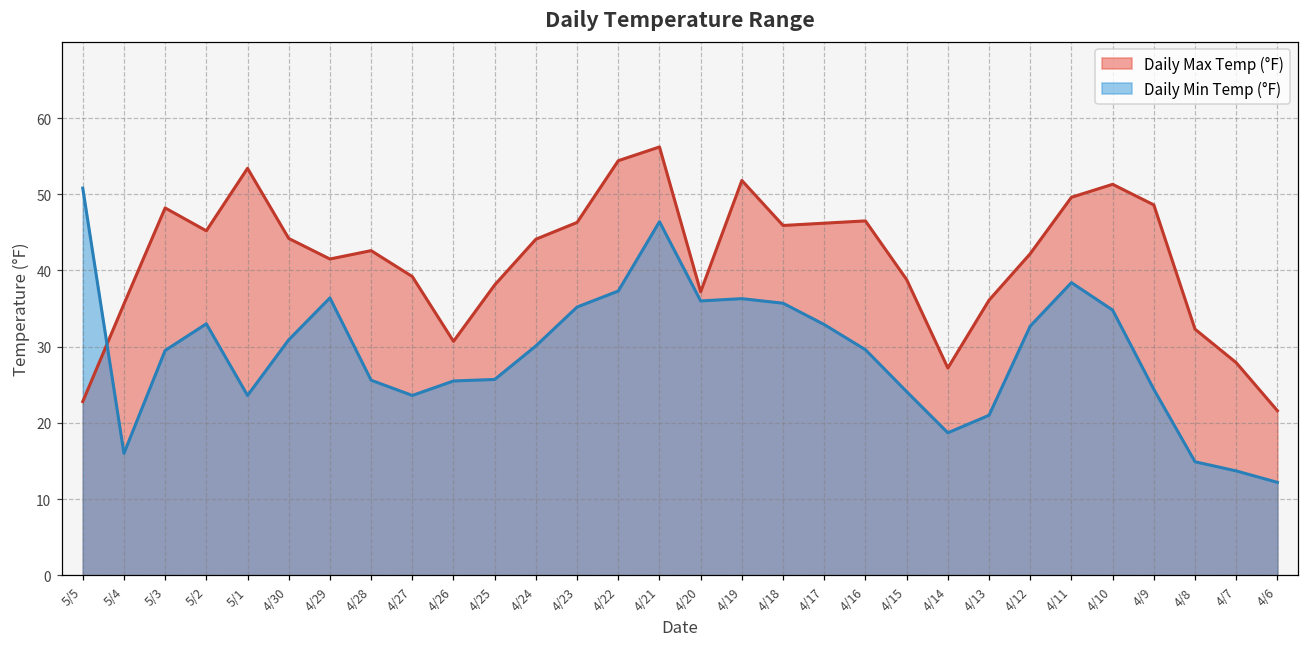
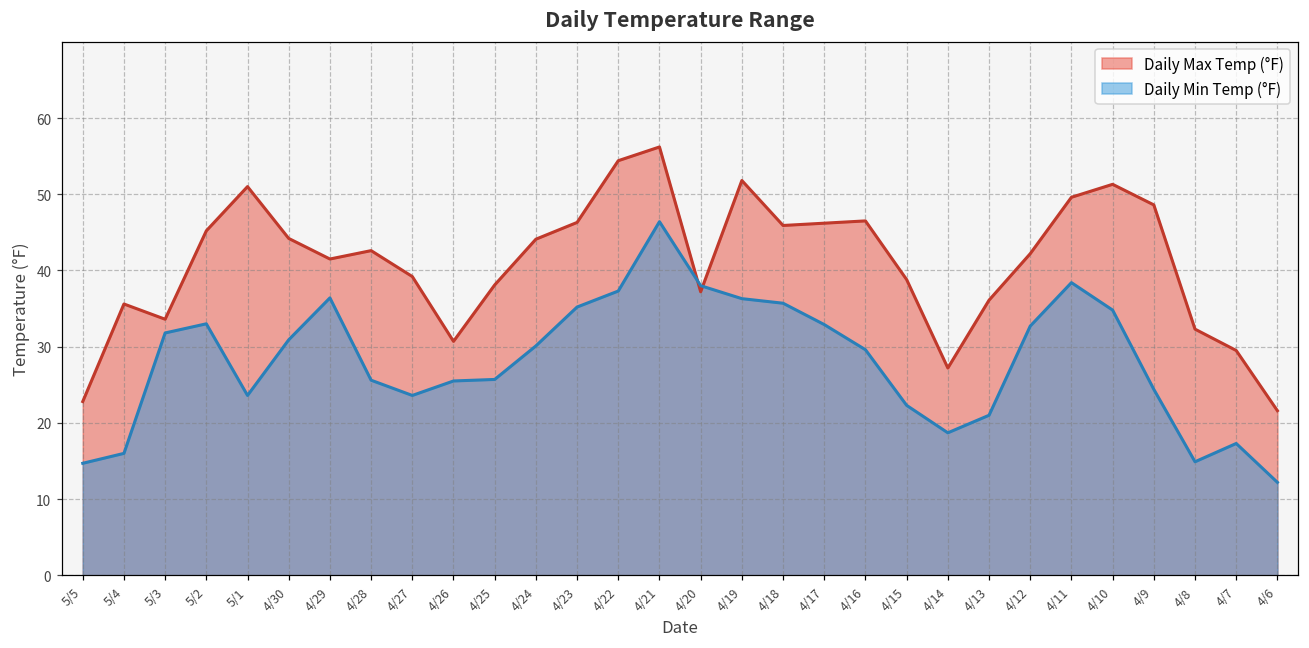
Daily Min Temp (°F), 5/5: 51 -> 15
Daily Max Temp (°F), 5/3: 48 -> 34
Daily Min Temp (°F), 5/3: 30 -> 32
Daily Max Temp (°F), 5/1: 53 -> 51
Daily Min Temp (°F), 4/20: 36 -> 38
Daily Min Temp (°F), 4/15: 24 -> 22
Daily Max Temp (°F), 4/7: 28 -> 30
Daily Min Temp (°F), 4/7: 14 -> 17
